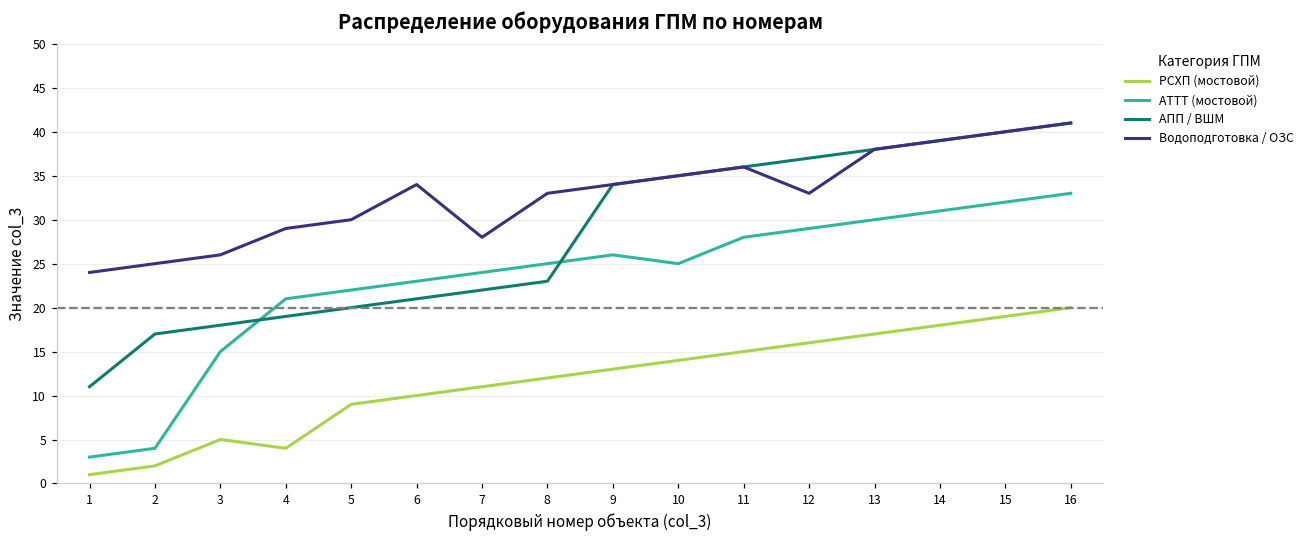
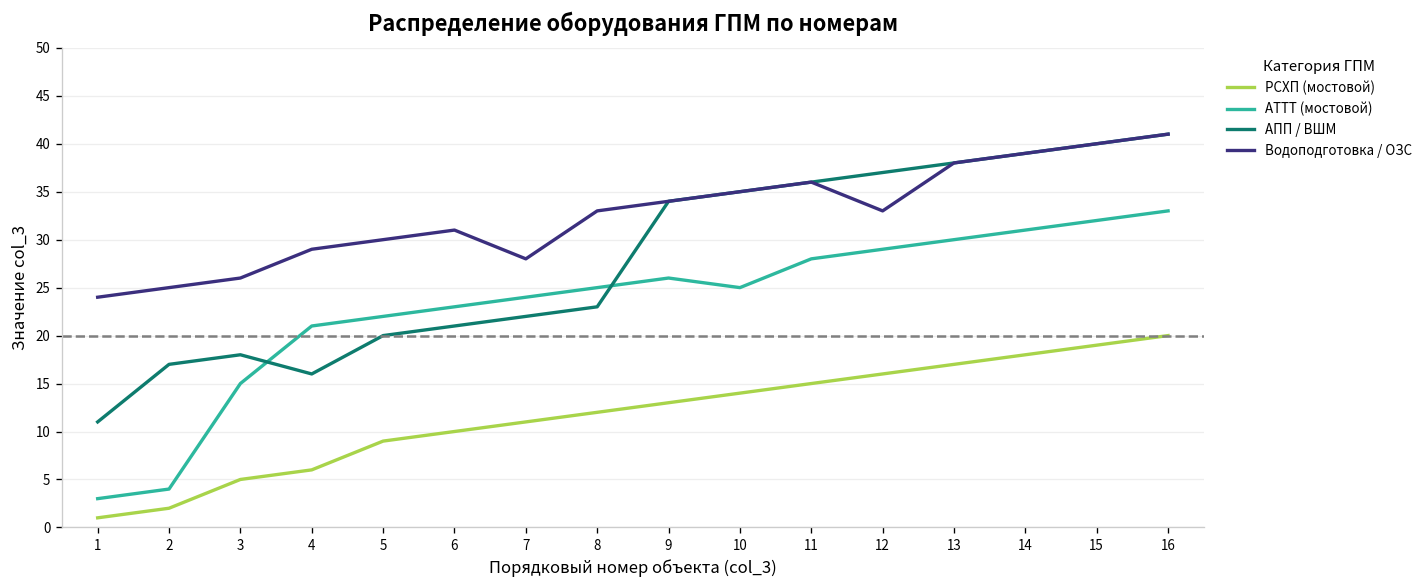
РСХП (мостовой), 4: 4 -> 6
АПП / ВШМ, 4: 19 -> 16
Водоподготовка / ОЗС, 6: 34 -> 31
